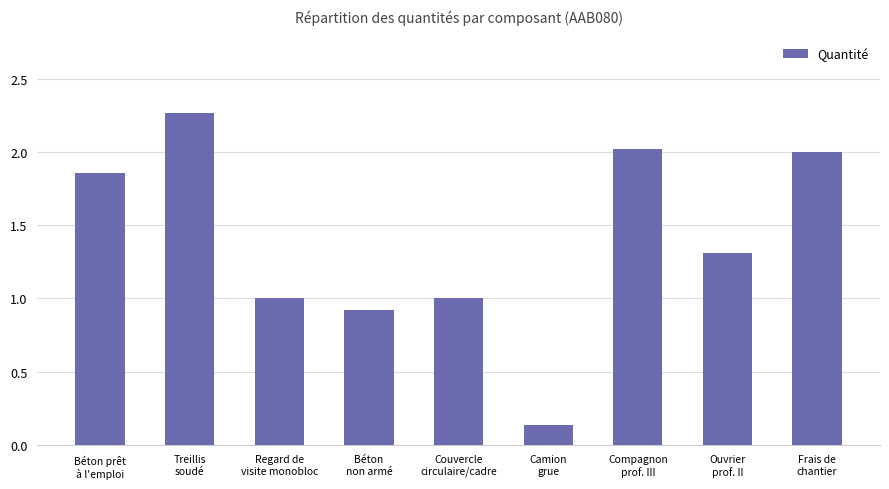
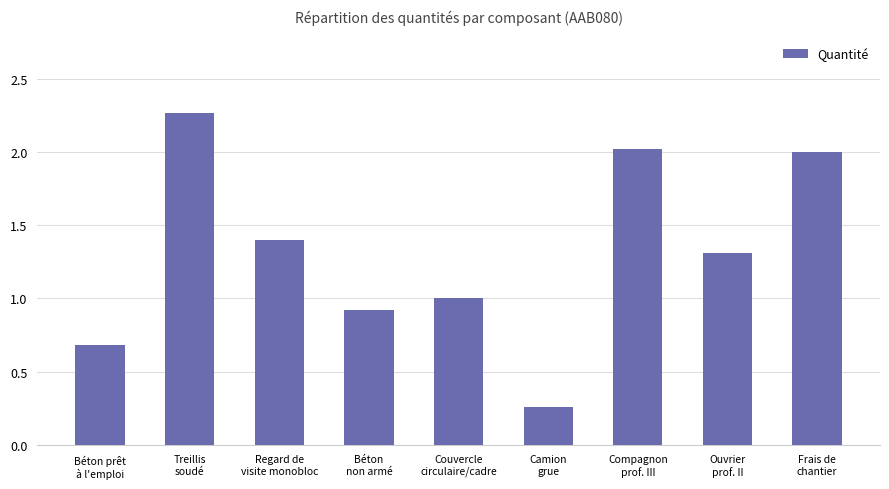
Béton prêt à l'emploi: 1.86 -> 0.68
Regard de visite monobloc: 1.0 -> 1.4
Camion grue: 0.13 -> 0.26
